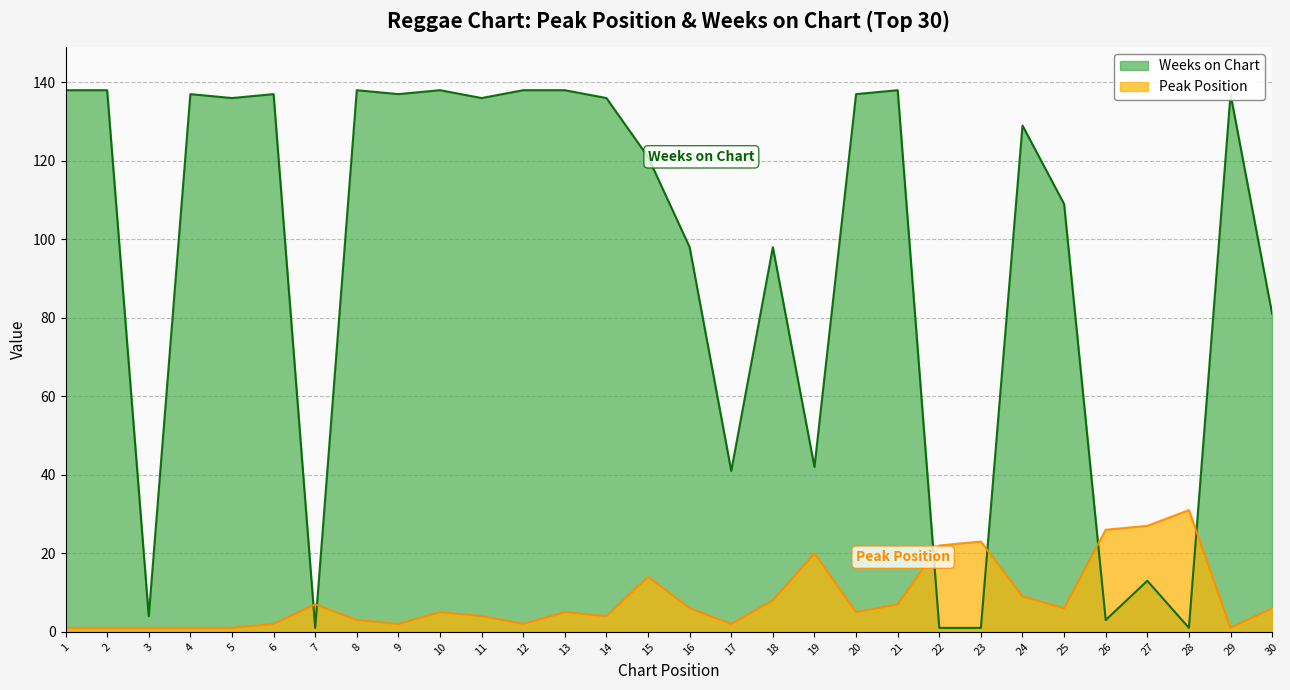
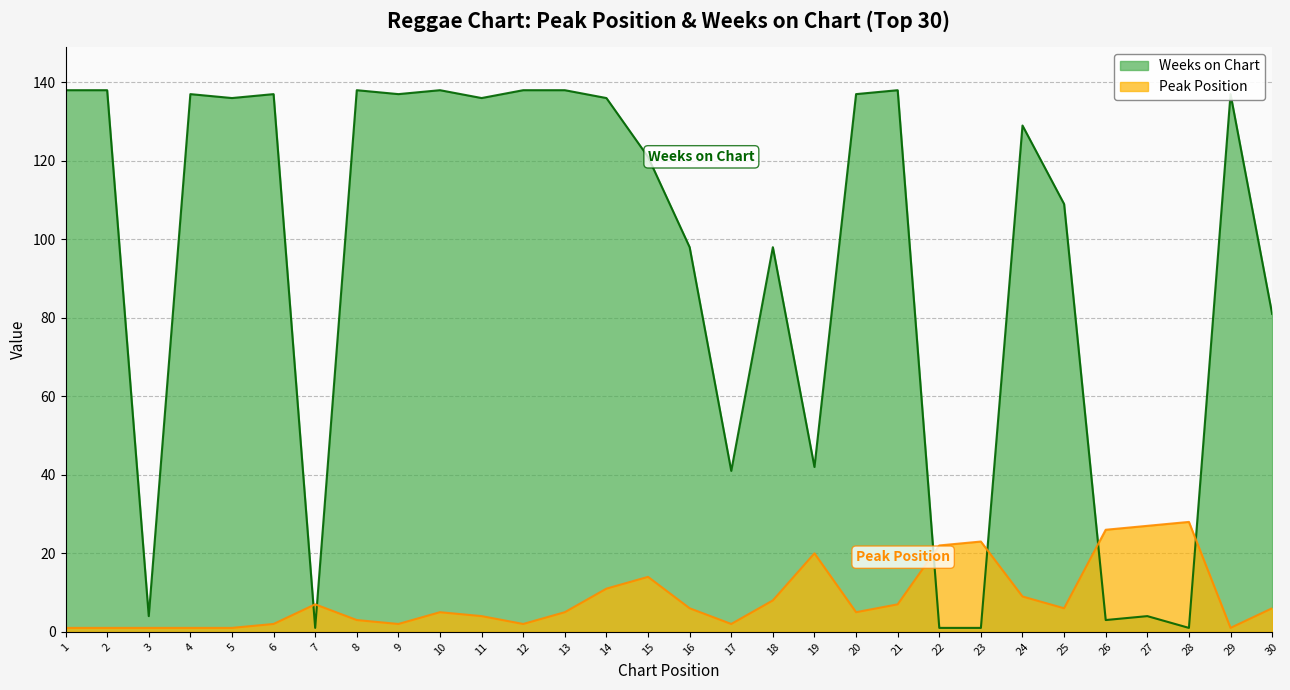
Peak Position, 14: 4 -> 11
Weeks on Chart, 27: 13 -> 4
Peak Position, 28: 31 -> 28
